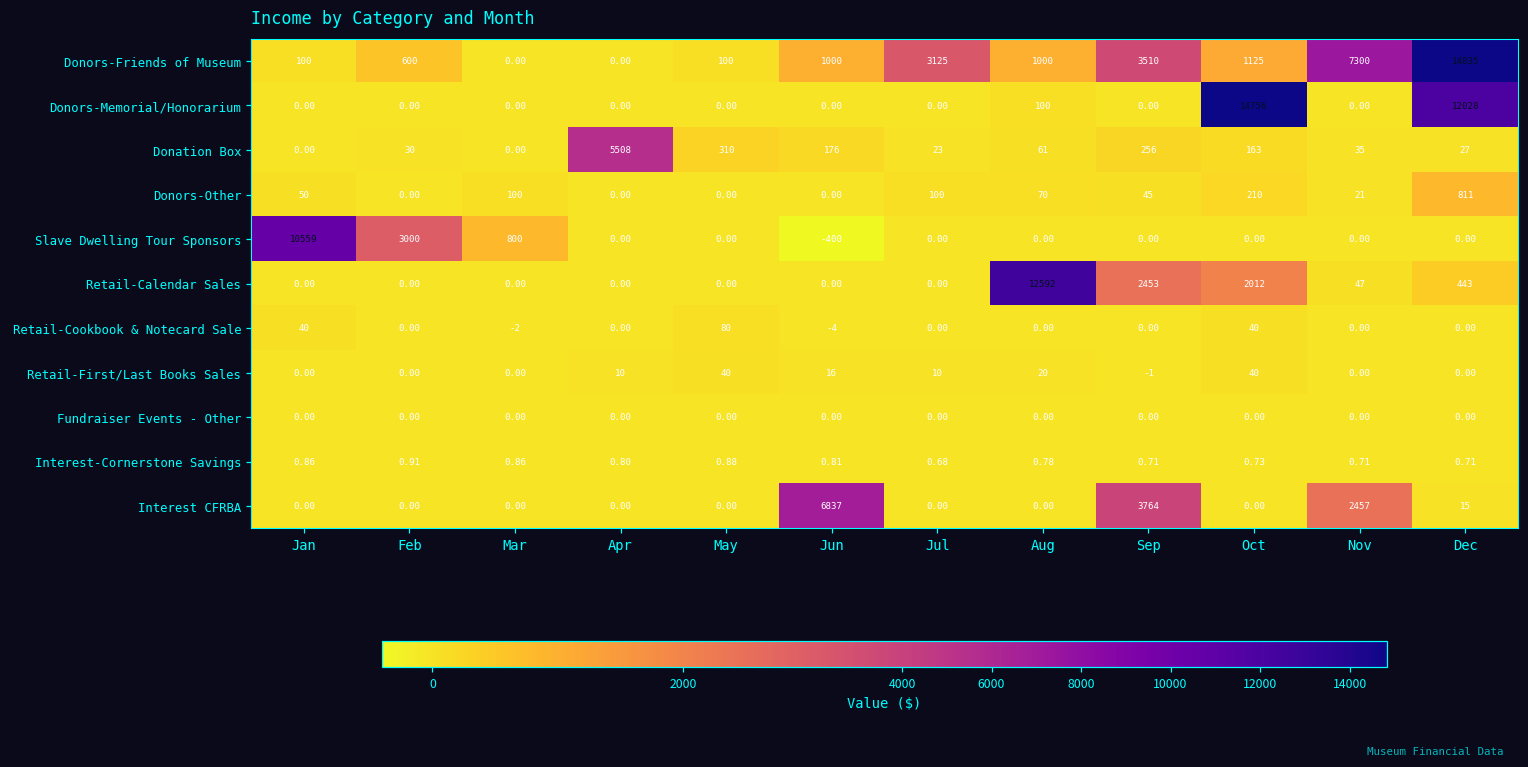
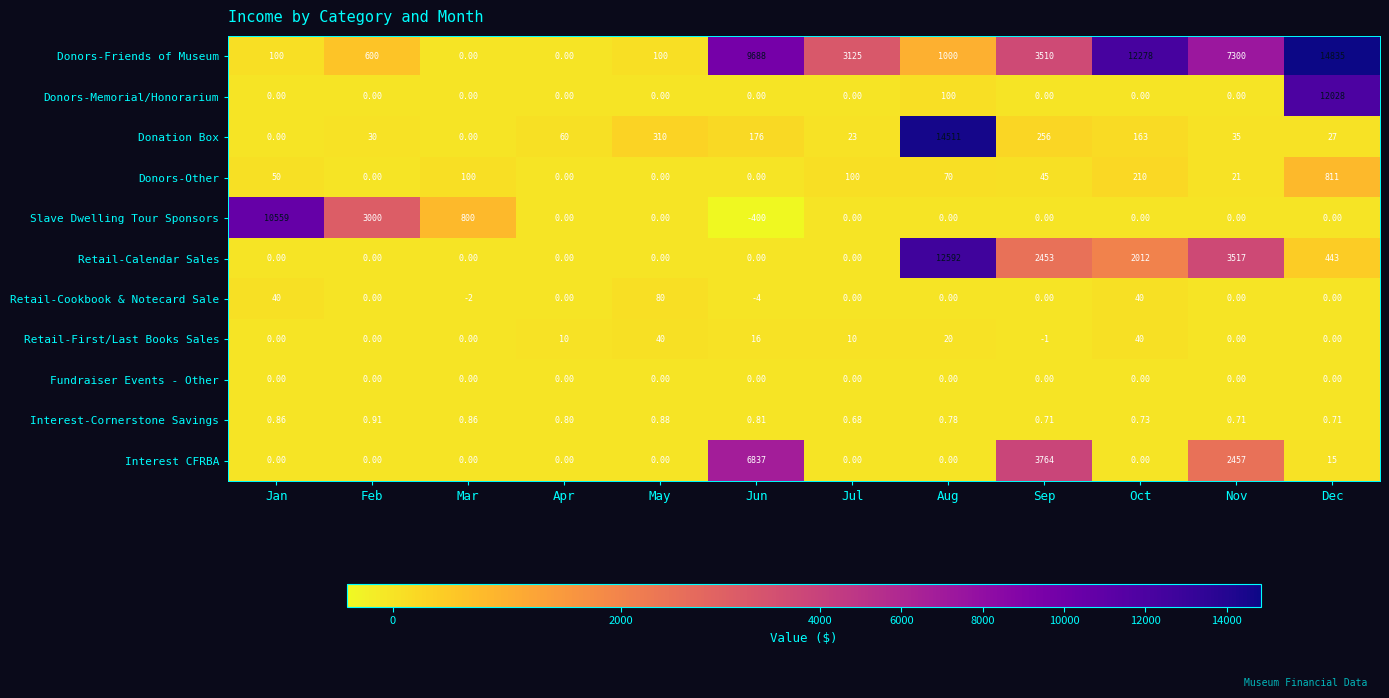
Donors-Friends of Museum, Jun: 1000 -> 9688
Donors-Friends of Museum, Oct: 1125 -> 12278
Donors-Memorial/Honorarium, Oct: 14756 -> 0.00
Donation Box, Apr: 5508 -> 60
Donation Box, Aug: 61 -> 14511
Retail-Calendar Sales, Nov: 47 -> 3517
